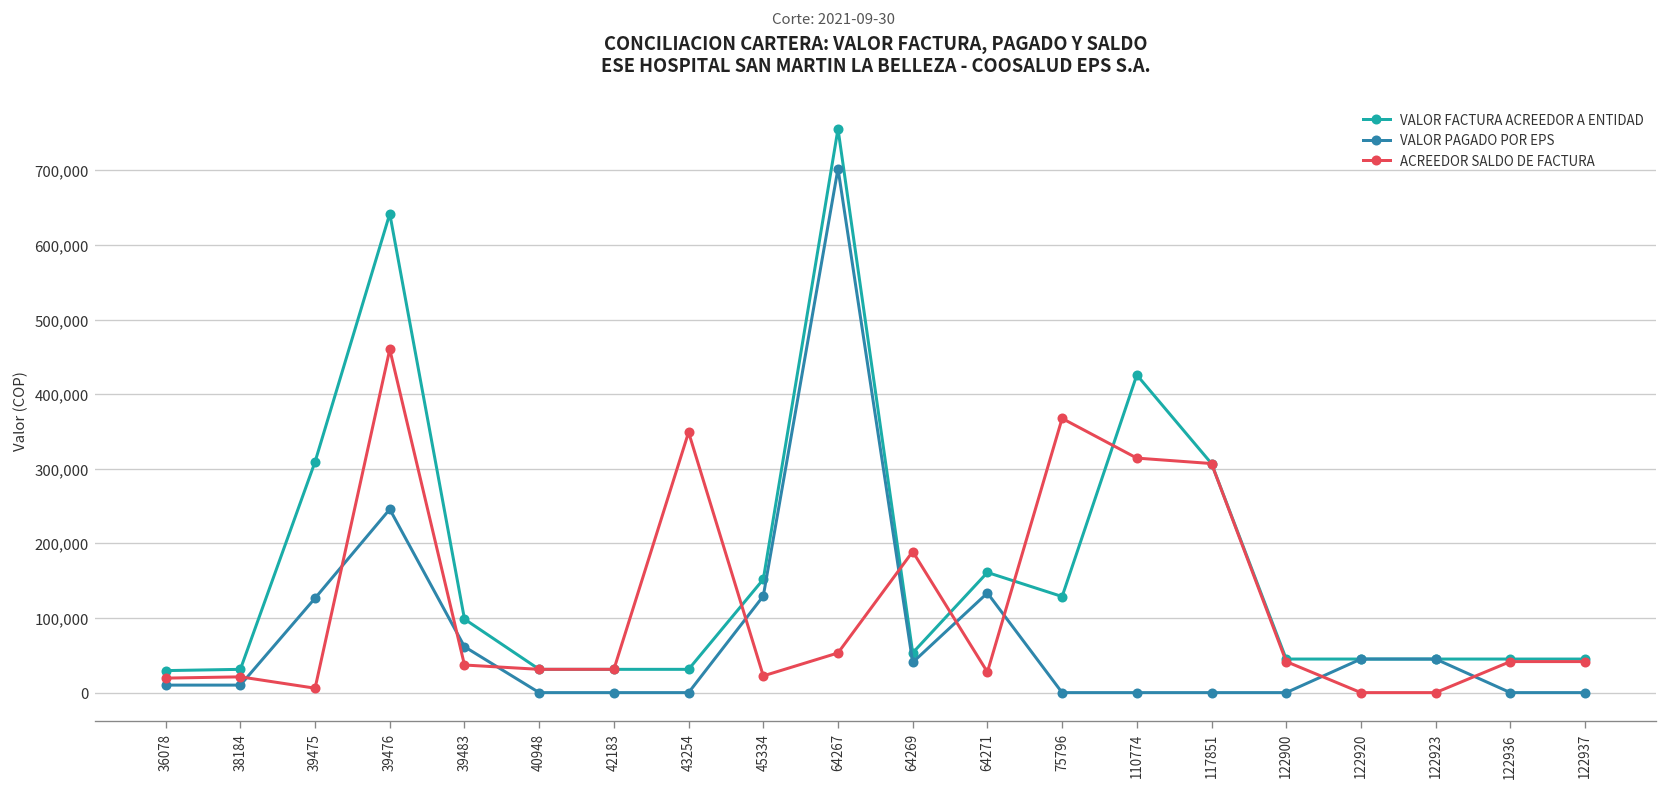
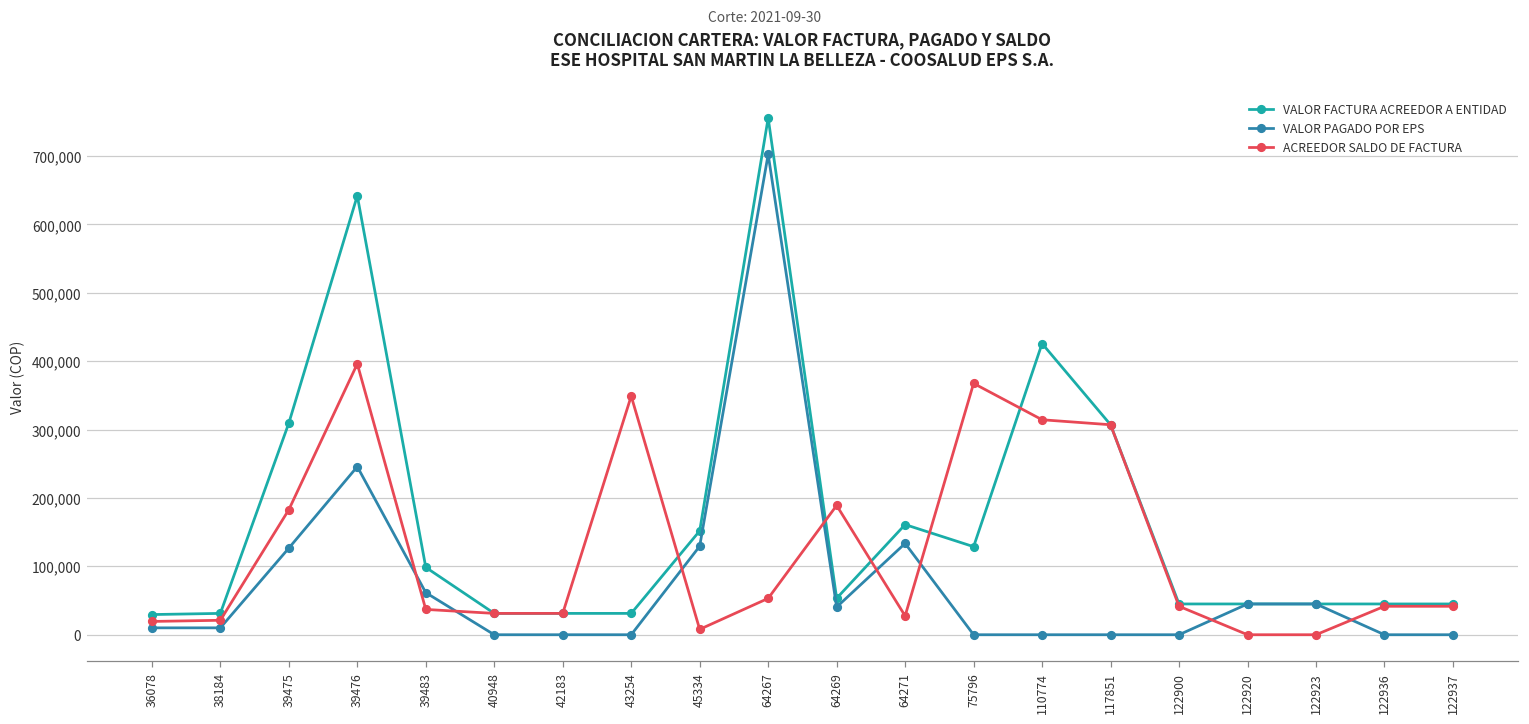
ACREEDOR SALDO DE FACTURA, 39475: 10,000 -> 180,000
ACREEDOR SALDO DE FACTURA, 39476: 460,000 -> 400,000
ACREEDOR SALDO DE FACTURA, 45334: 20,000 -> 10,000
